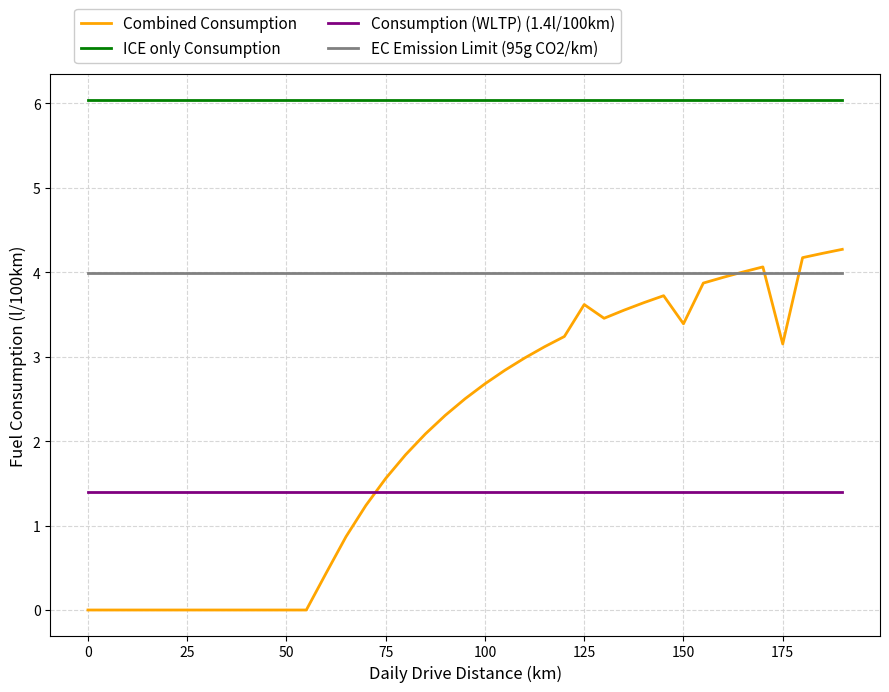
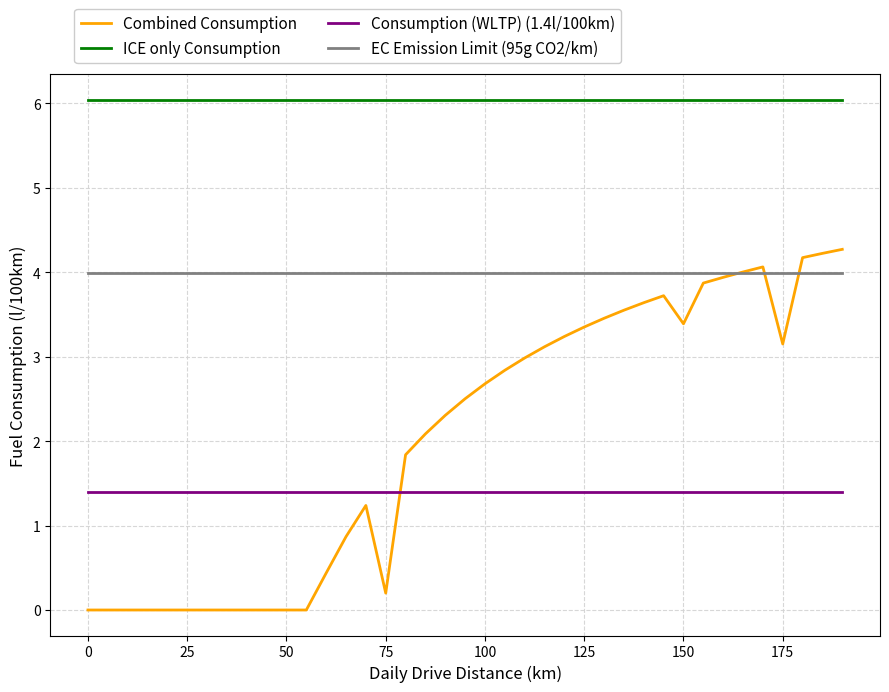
Combined Consumption, 75: 1.6 -> 0.2
Combined Consumption, 125: 3.6 -> 3.4
